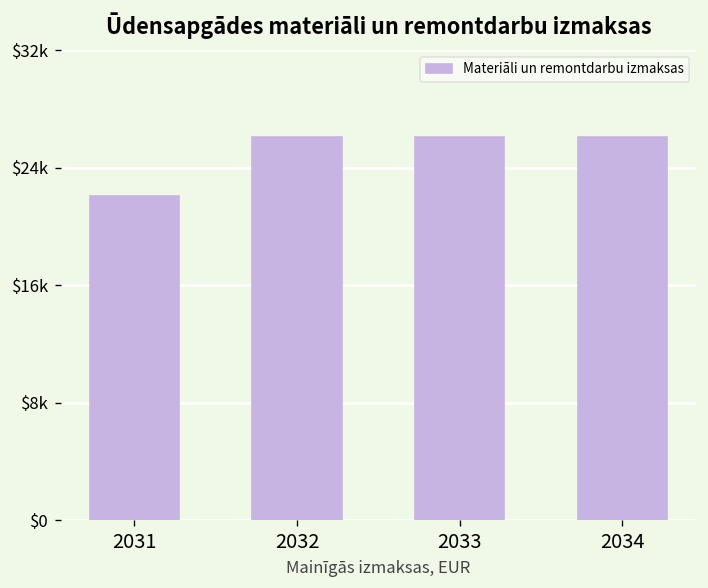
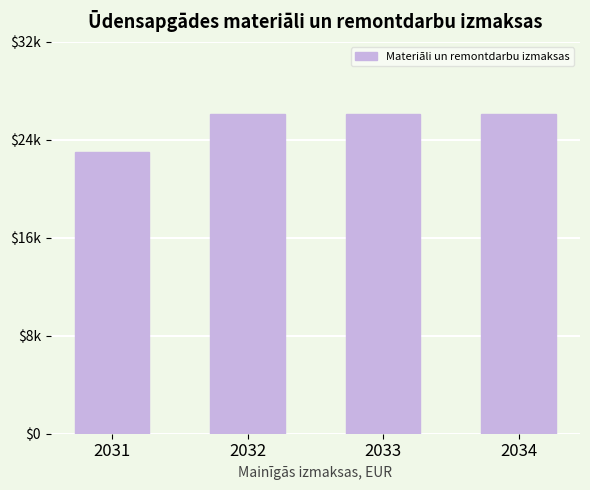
2031: $22100 -> $23000
